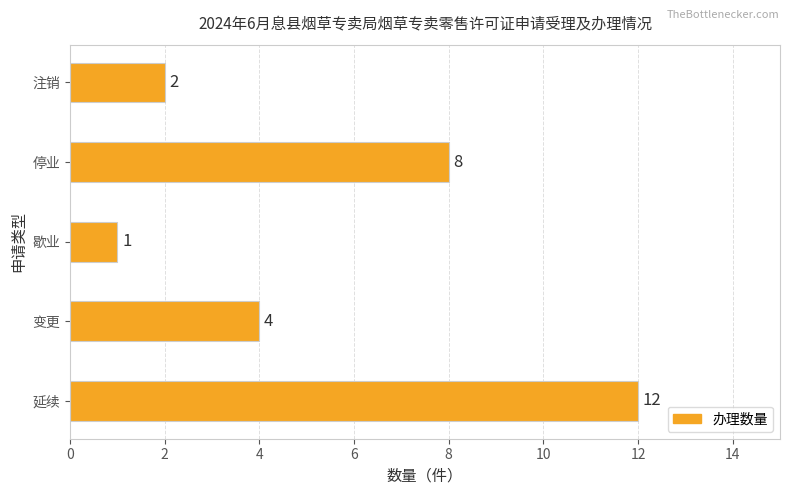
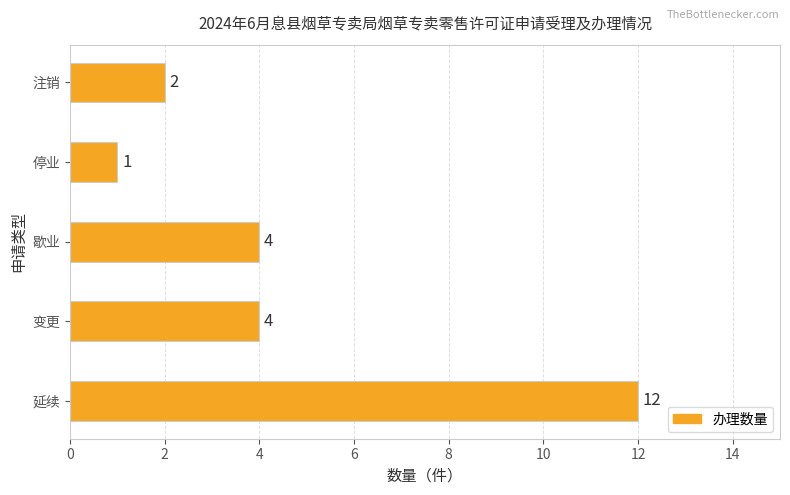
停业: 8 -> 1
歇业: 1 -> 4
